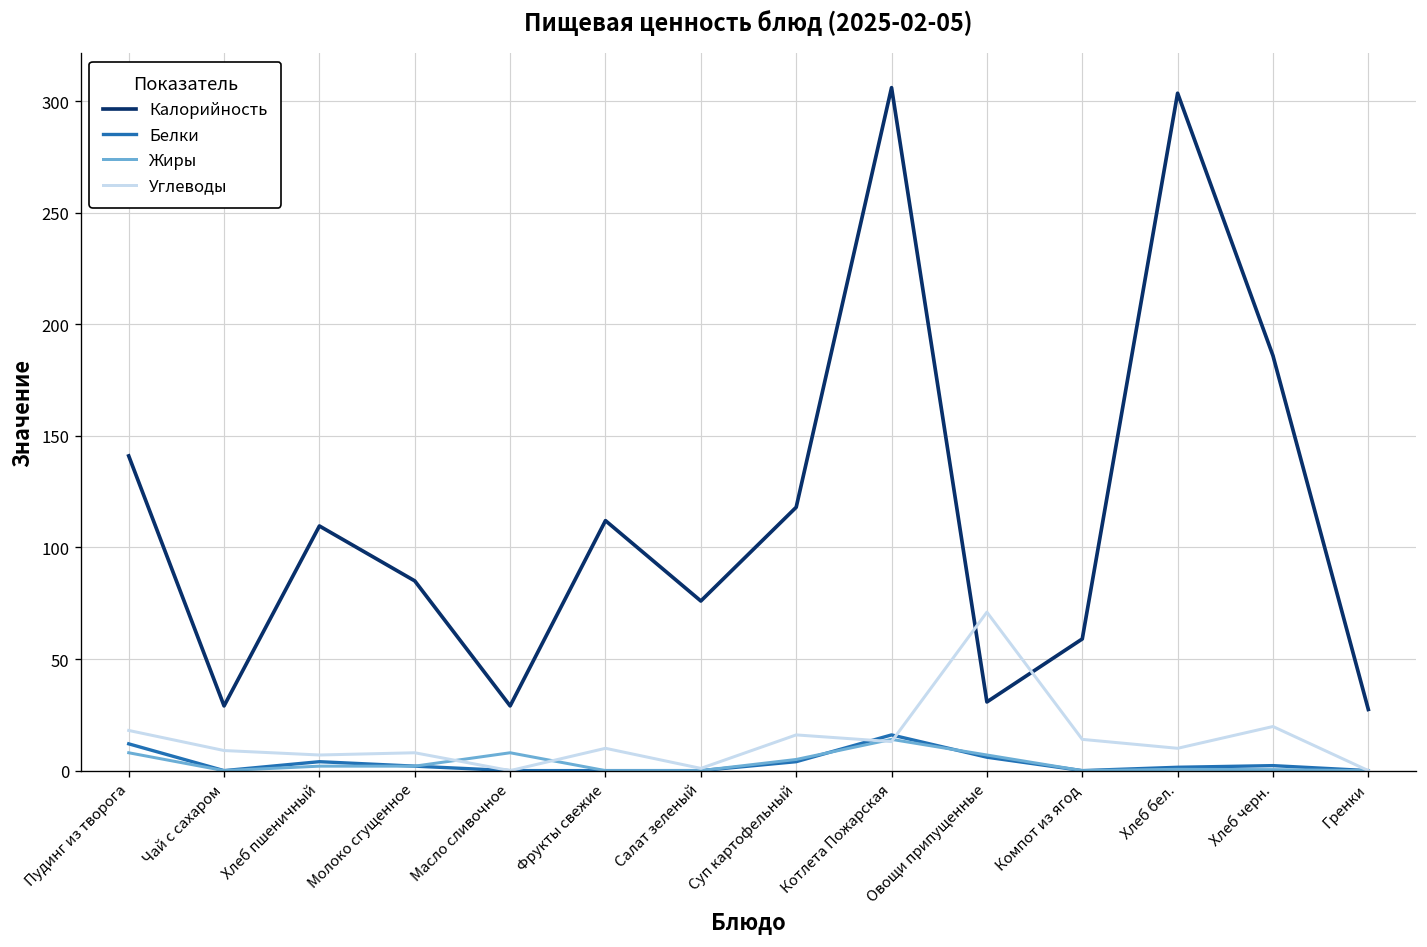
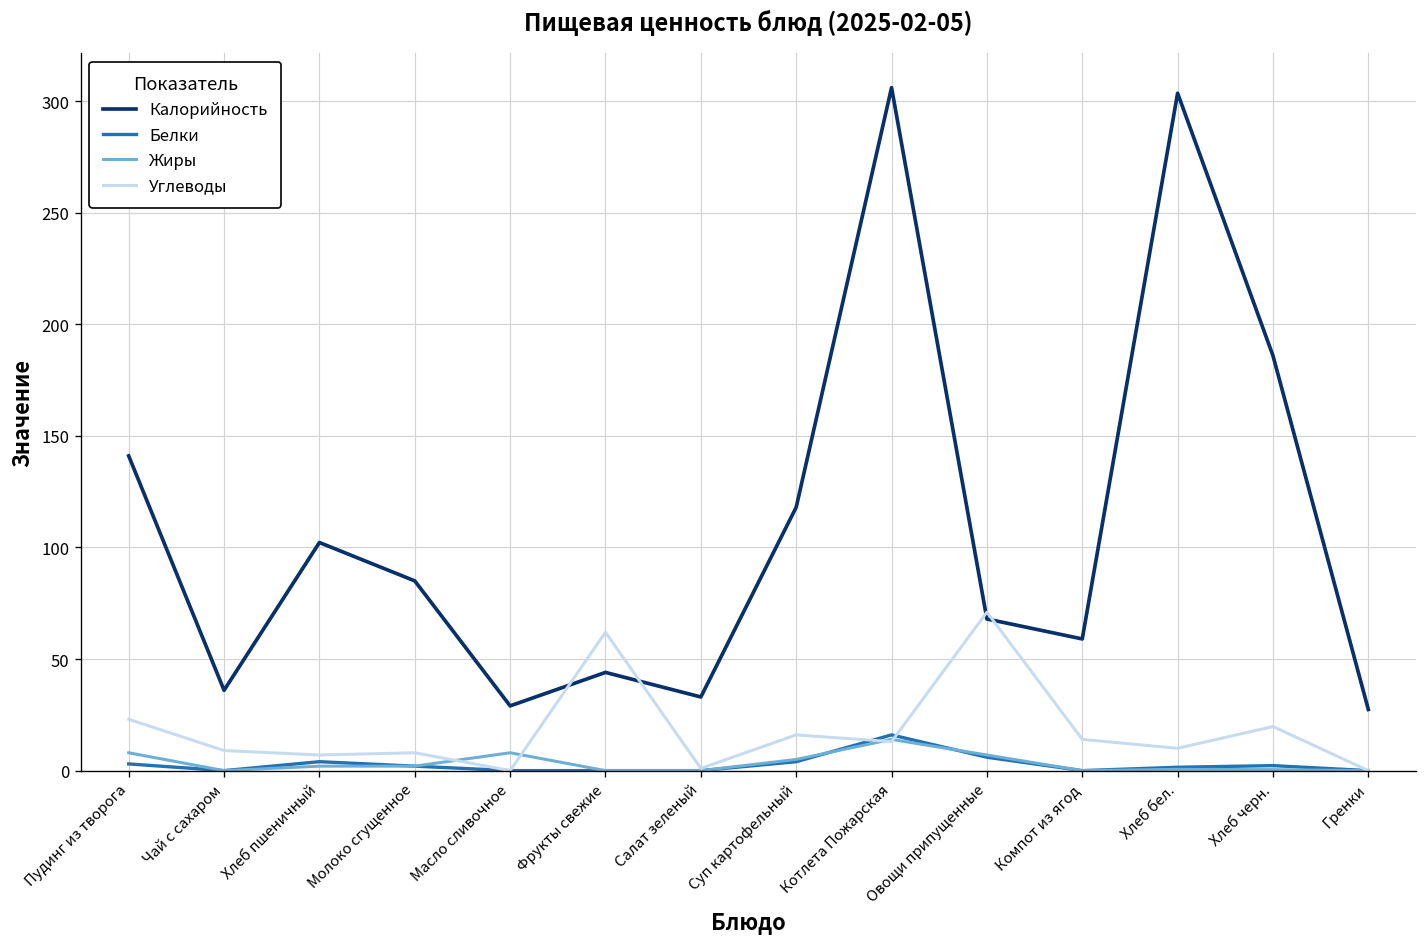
Белки, Пудинг из творога: 12 -> 3
Углеводы, Пудинг из творога: 18 -> 23
Калорийность, Чай с сахаром: 29 -> 36
Калорийность, Хлеб пшеничный: 110 -> 102
Калорийность, Фрукты свежие: 112 -> 44
Углеводы, Фрукты свежие: 10 -> 62
Калорийность, Салат зеленый: 76 -> 33
Калорийность, Овощи припущенные: 31 -> 68
